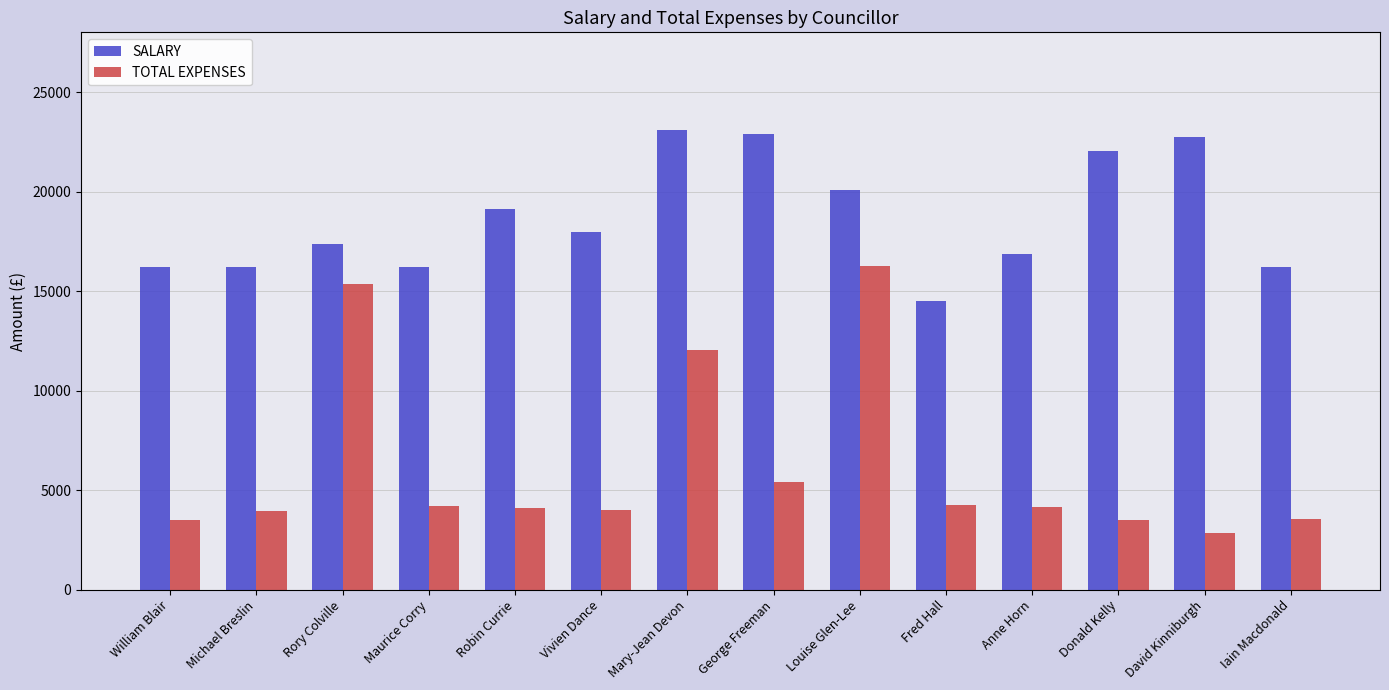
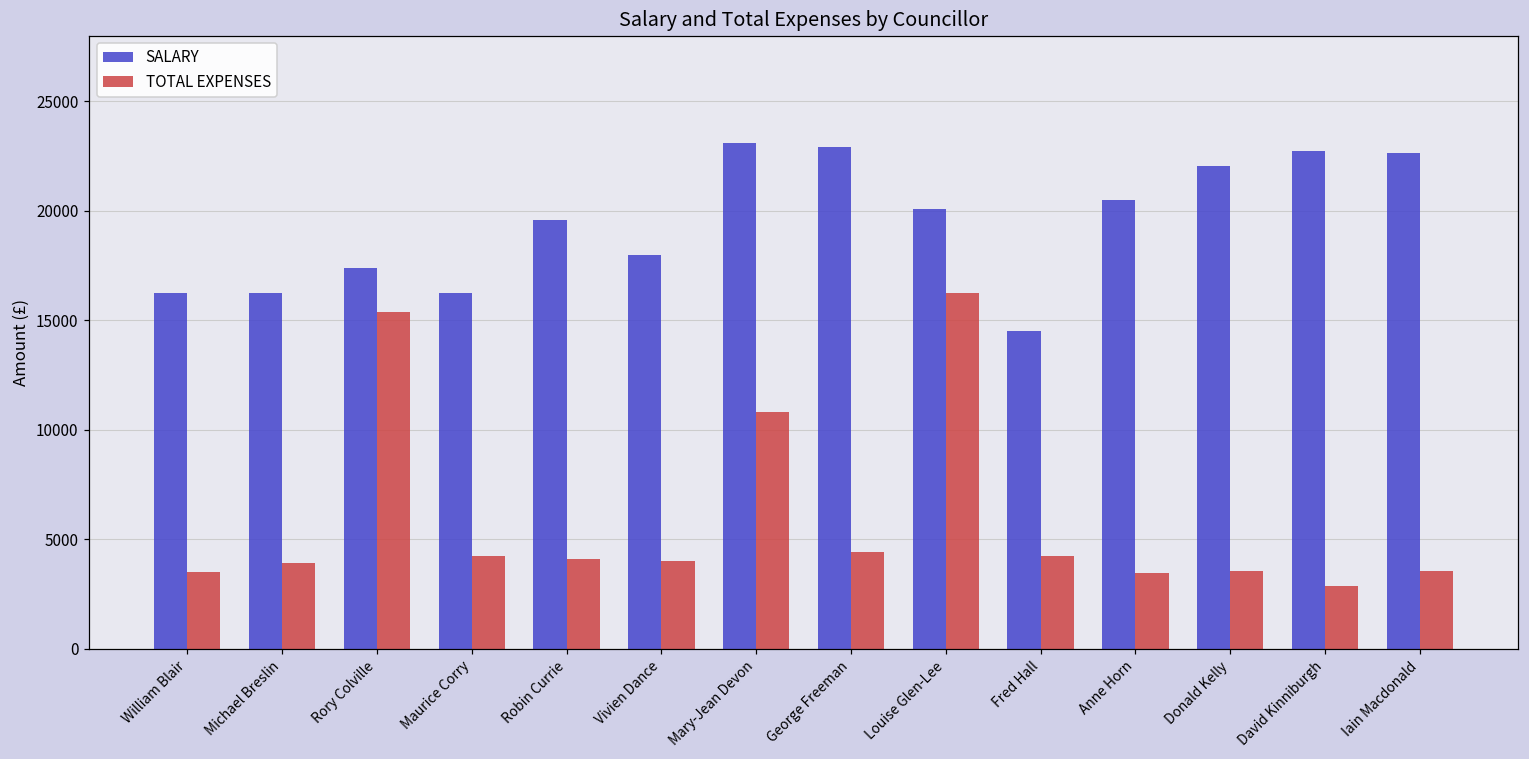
SALARY, Robin Currie: 19100 -> 19600
TOTAL EXPENSES, Mary-Jean Devon: 12100 -> 10800
TOTAL EXPENSES, George Freeman: 5400 -> 4400
SALARY, Anne Horn: 16800 -> 20500
TOTAL EXPENSES, Anne Horn: 4200 -> 3400
SALARY, Iain Macdonald: 16200 -> 22600
